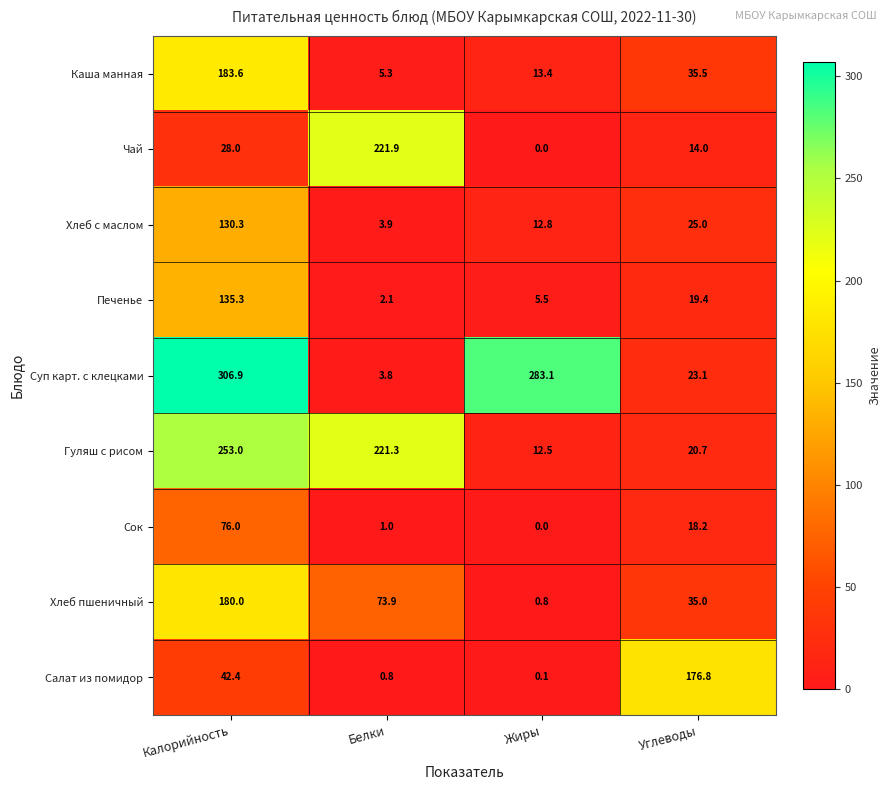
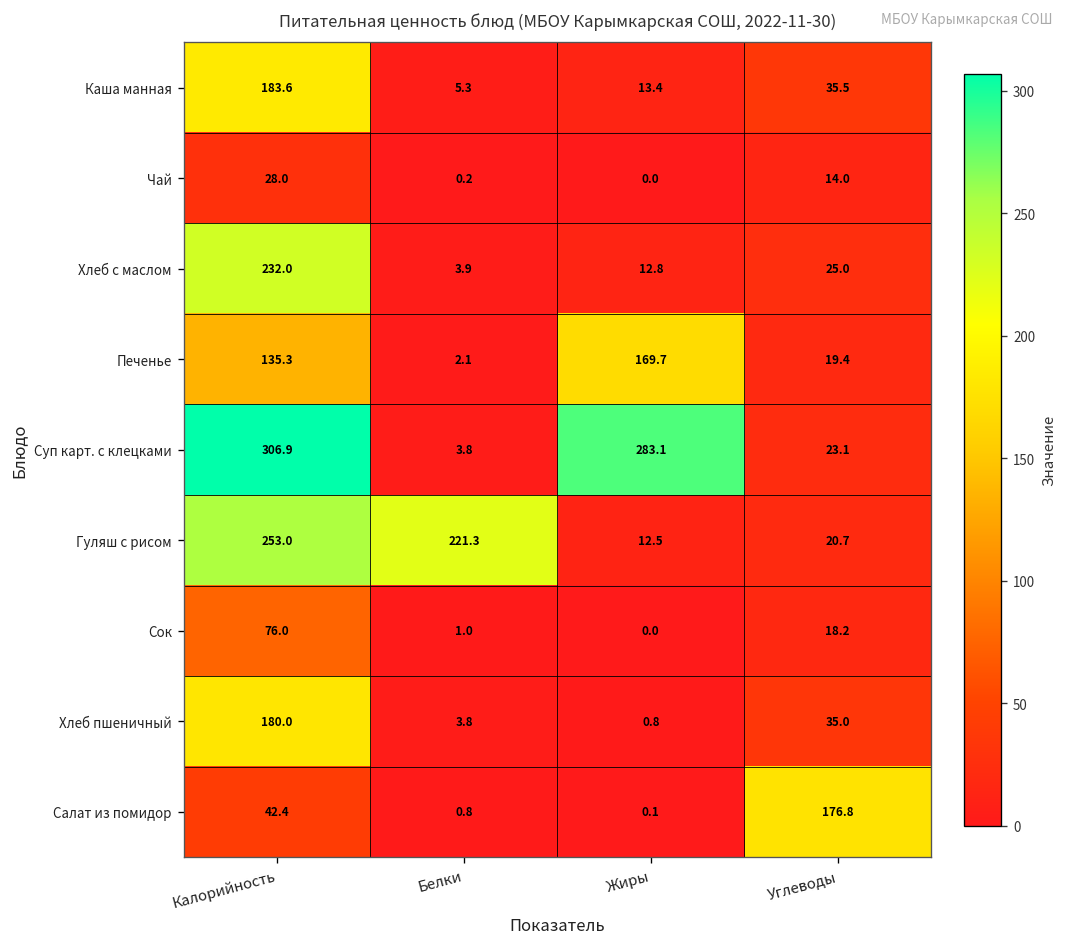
Чай, Белки: 221.9 -> 0.2
Хлеб с маслом, Калорийность: 130.3 -> 232.0
Печенье, Жиры: 5.5 -> 169.7
Хлеб пшеничный, Белки: 73.9 -> 3.8
